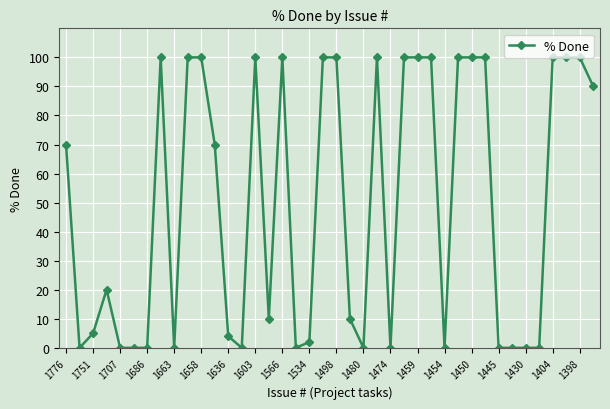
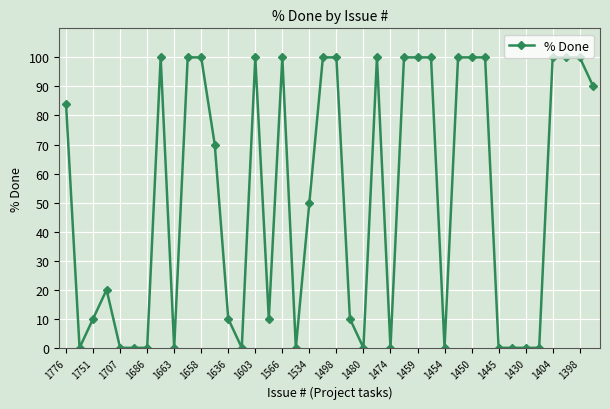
1776: 70 -> 84
1751: 5 -> 10
1636: 4 -> 10
1534: 2 -> 50
